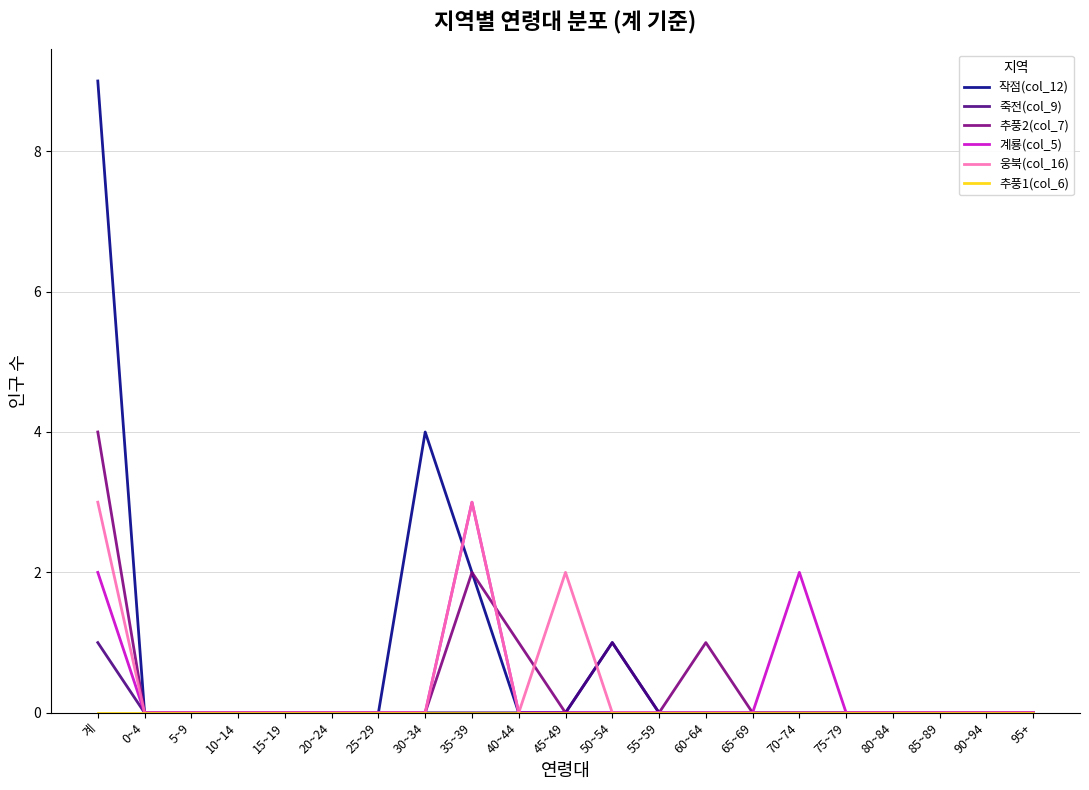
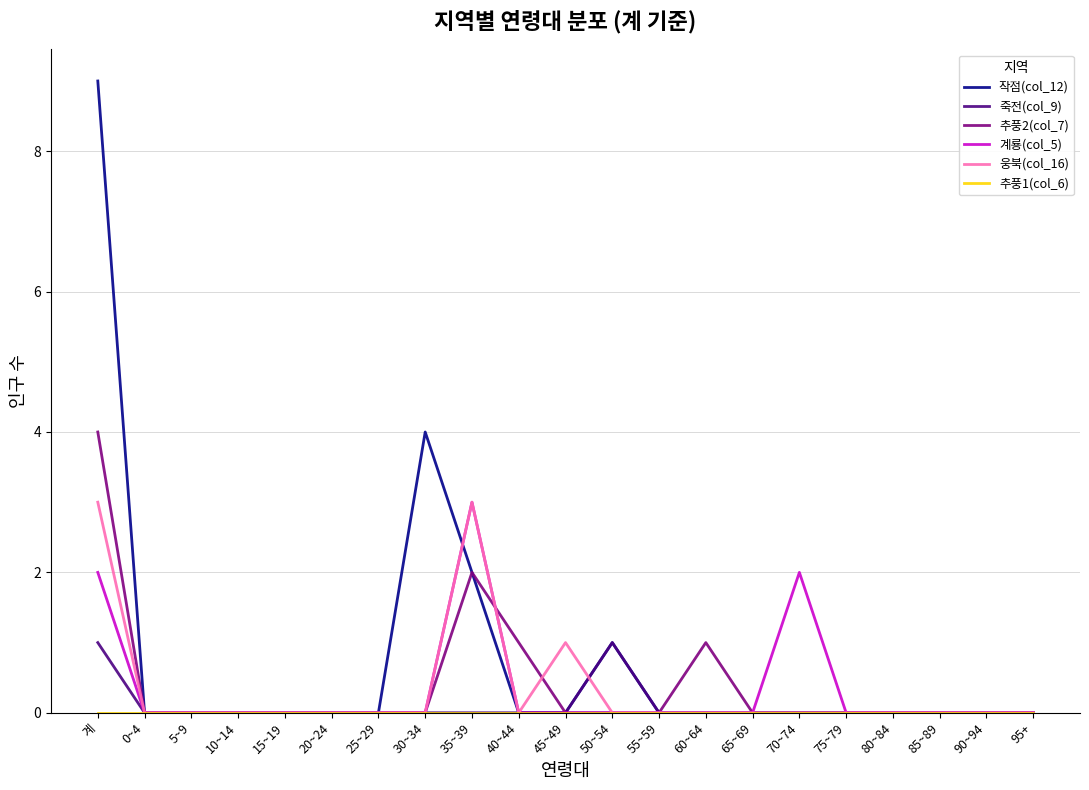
웅북(col_16), 45~49: 2 -> 1
